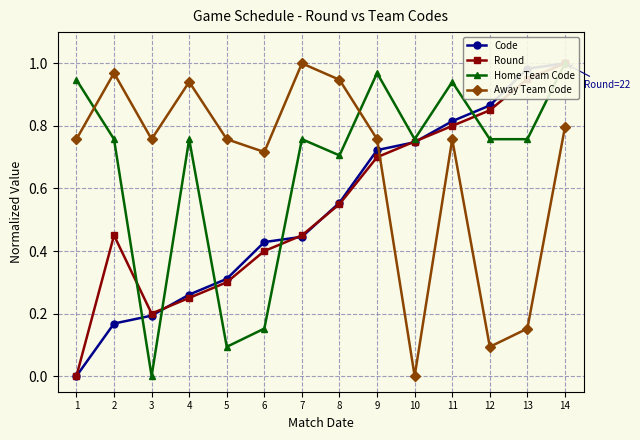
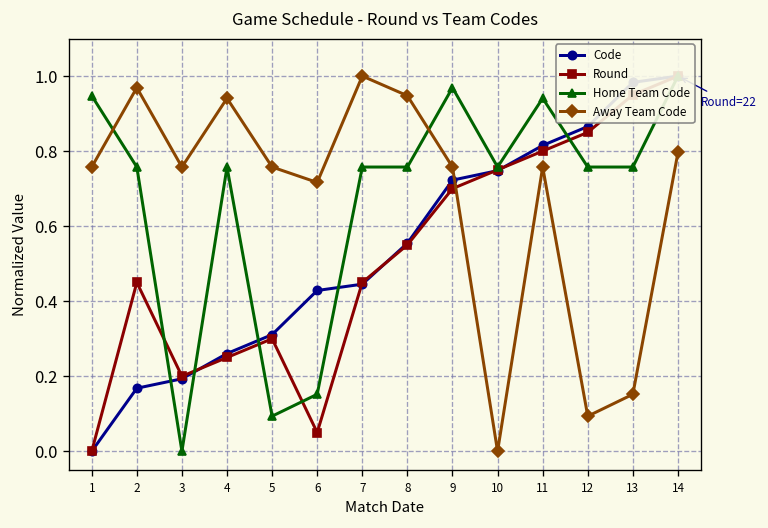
Round, 6: 0.40 -> 0.05
Home Team Code, 8: 0.71 -> 0.76
